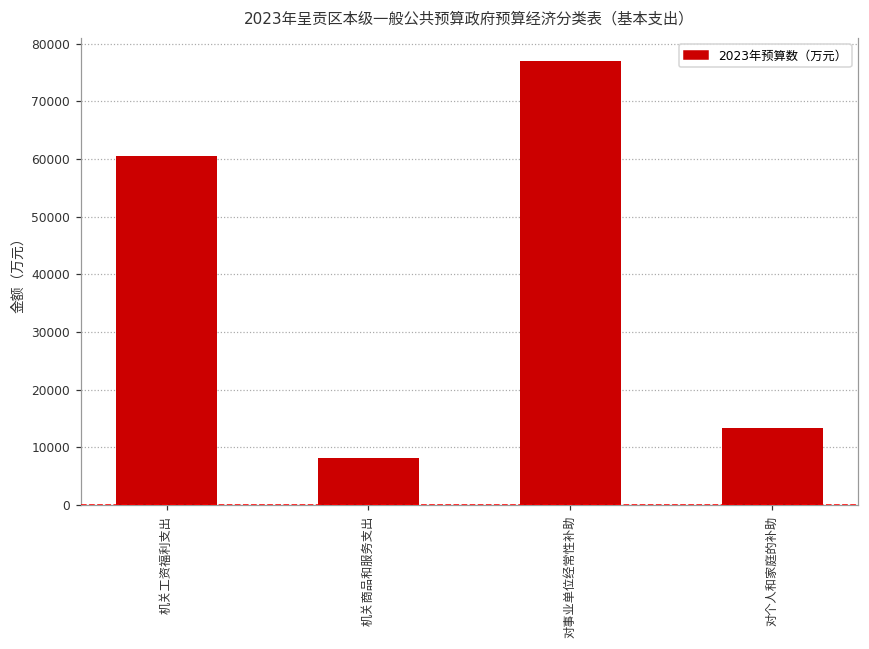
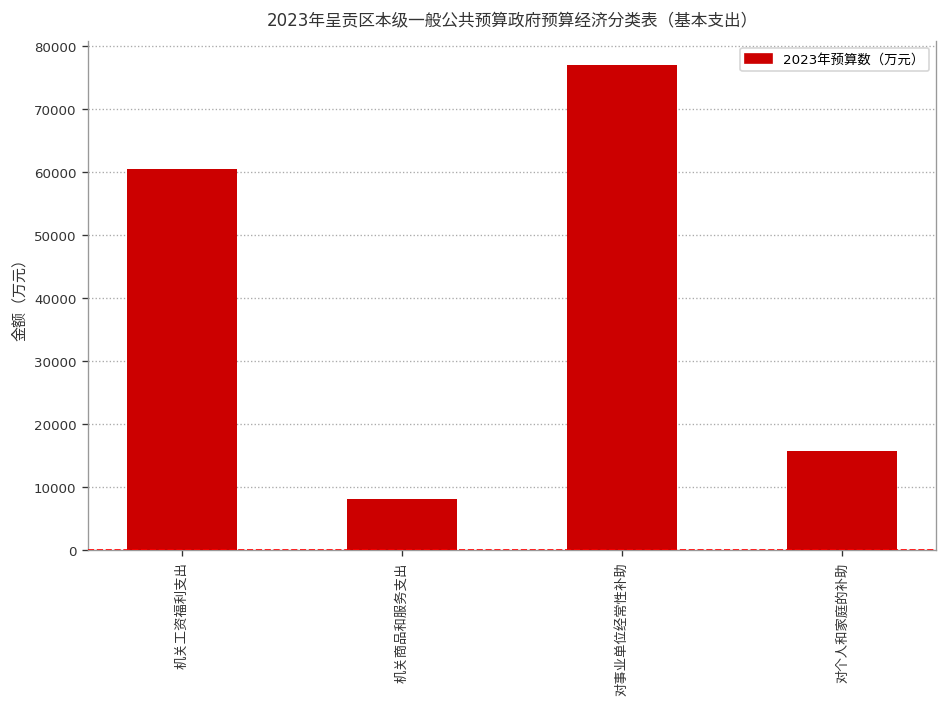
对个人和家庭的补助: 13000 -> 16000
